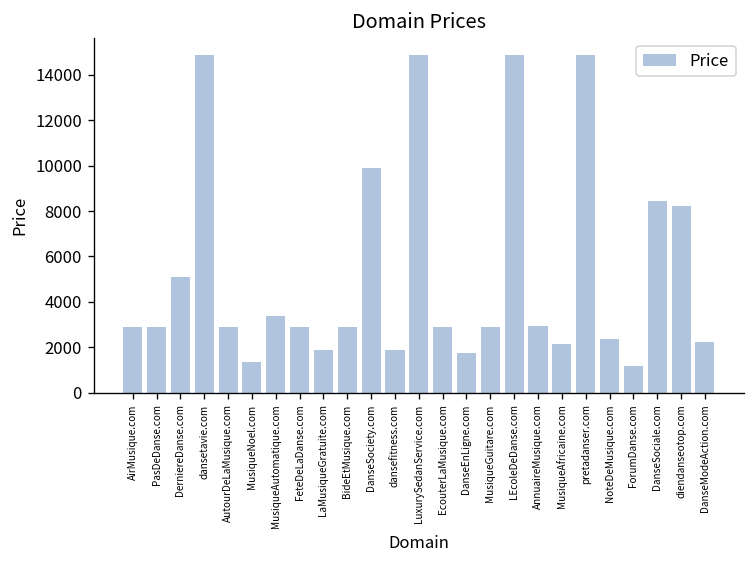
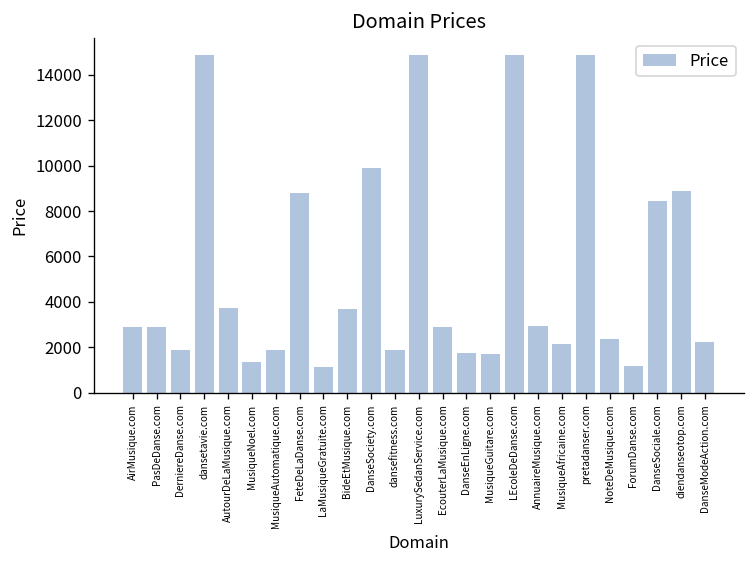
DerniereDanse.com: 5100 -> 1900
AutourDeLaMusique.com: 2900 -> 3700
MusiqueAutomatique.com: 3400 -> 1900
FeteDeLaDanse.com: 2900 -> 8800
LaMusiqueGratuite.com: 1900 -> 1100
BideEtMusique.com: 2900 -> 3700
MusiqueGuitare.com: 2900 -> 1700
diendanseotop.com: 8200 -> 8900
